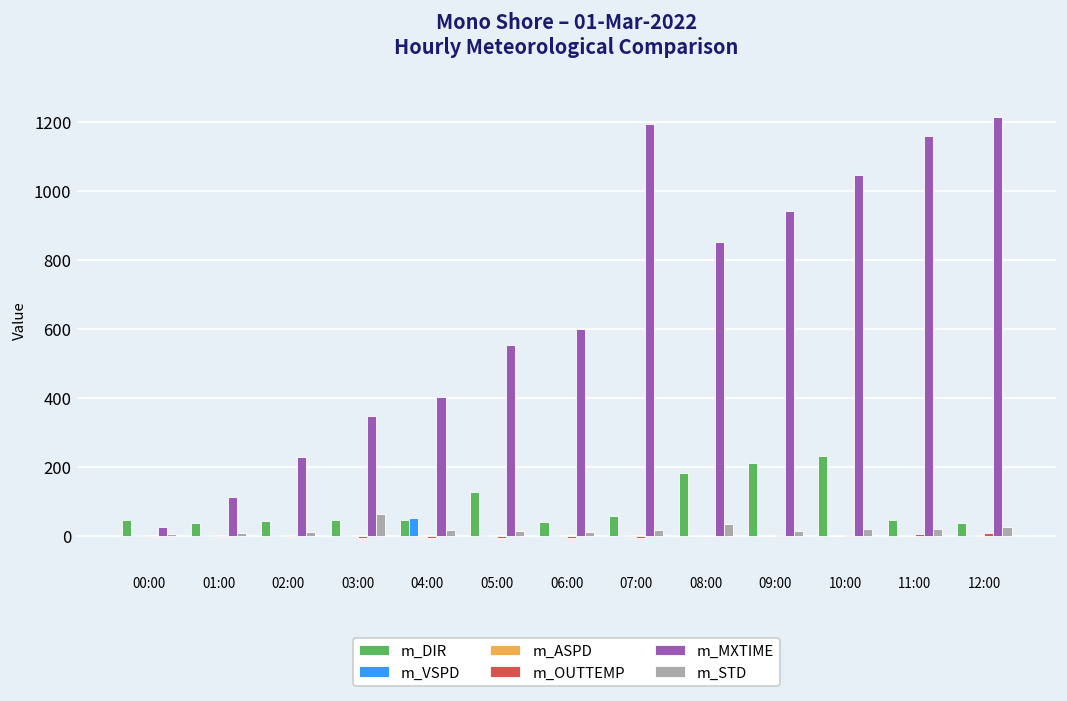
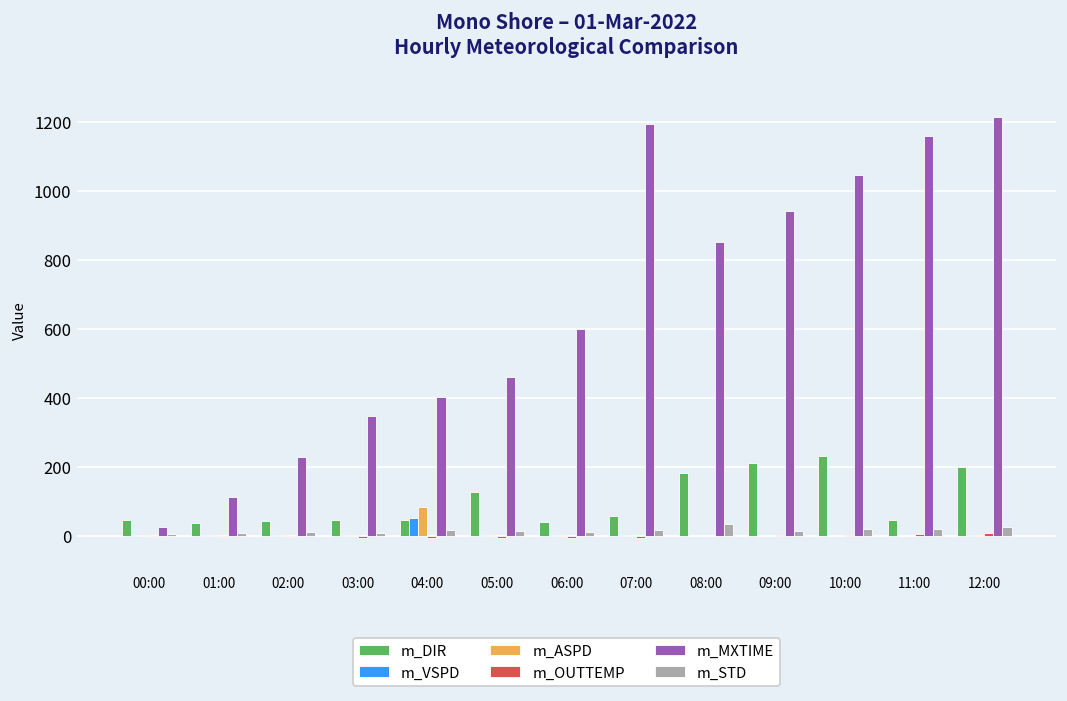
m_STD, 03:00: 60 -> 10
m_ASPD, 04:00: 0 -> 90
m_MXTIME, 05:00: 550 -> 460
m_DIR, 12:00: 40 -> 200
